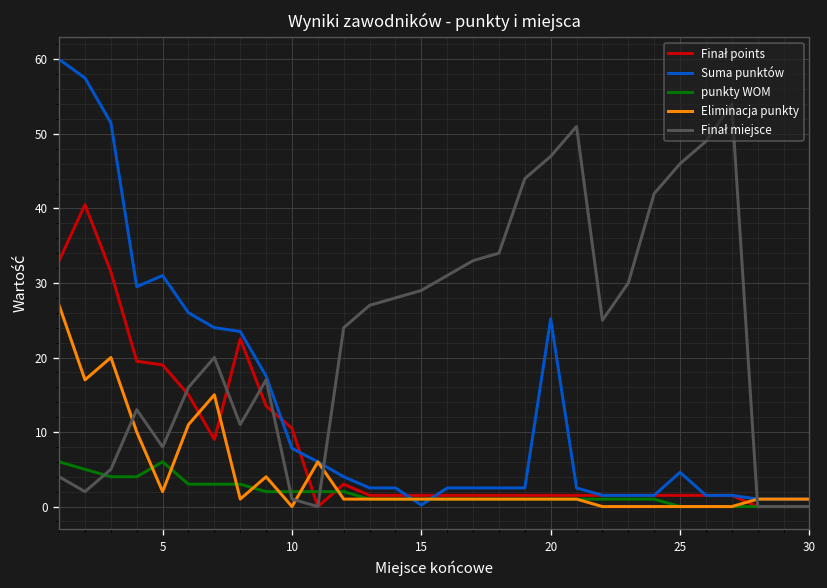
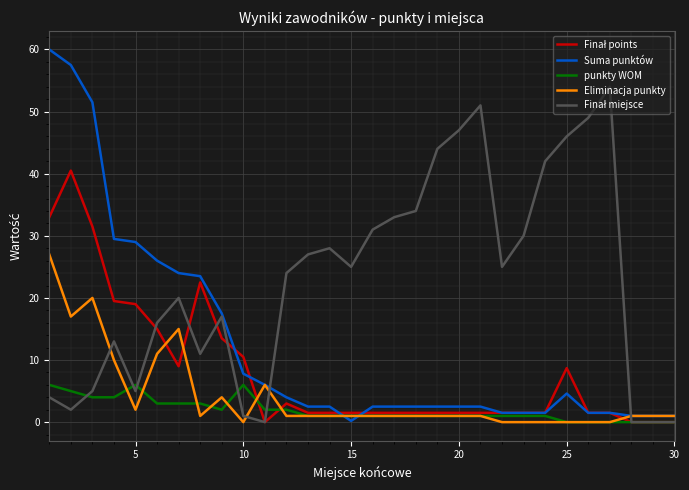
Suma punktów, 5: 31 -> 29
Finał miejsce, 5: 8 -> 5
punkty WOM, 10: 2 -> 6
Finał miejsce, 15: 29 -> 25
Suma punktów, 20: 25 -> 3
Finał points, 25: 2 -> 9
